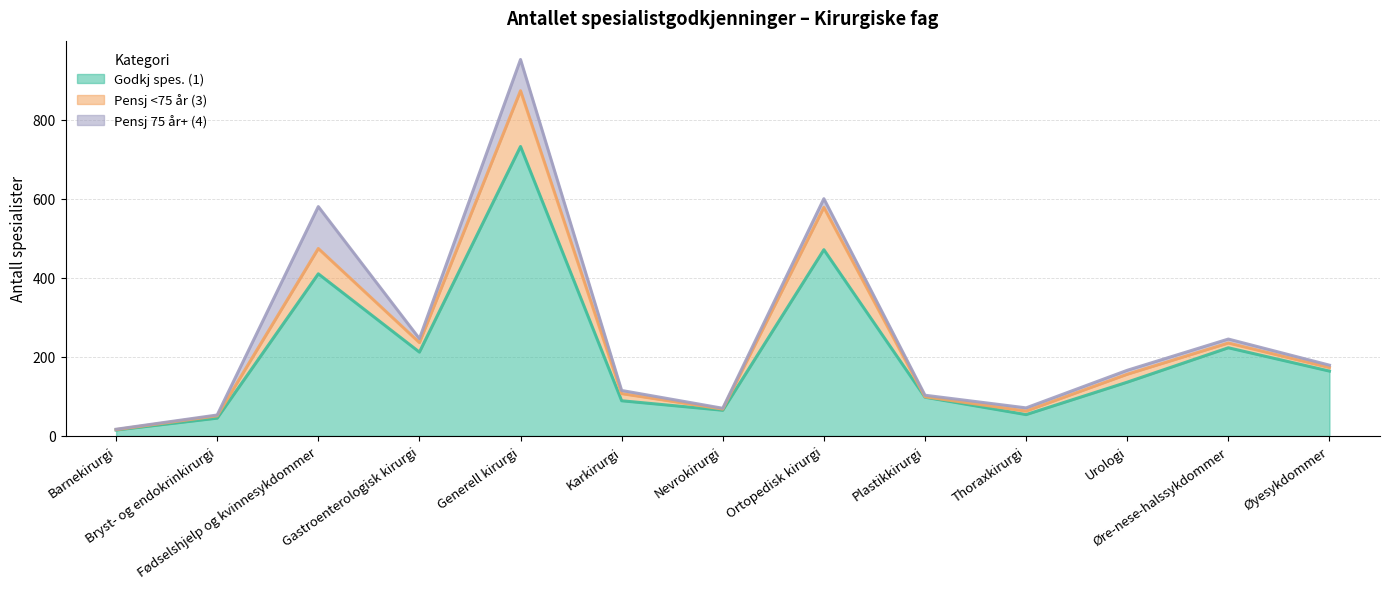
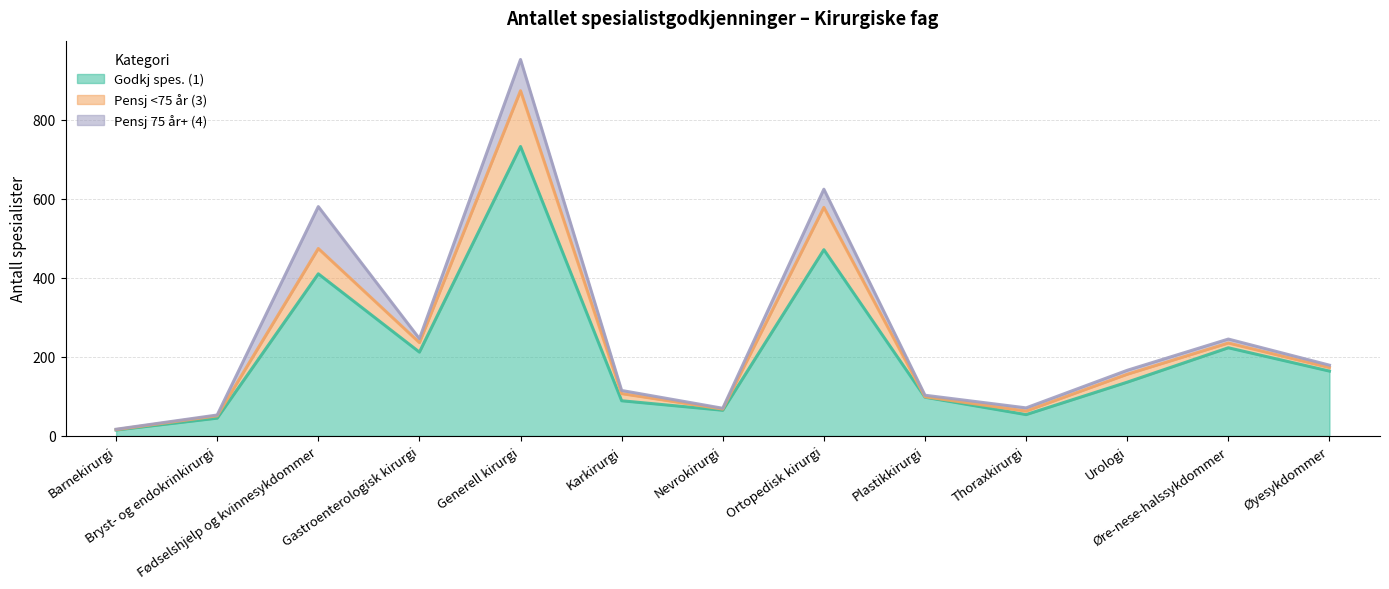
Pensj 75 år+ (4), Ortopedisk kirurgi: 20 -> 50
